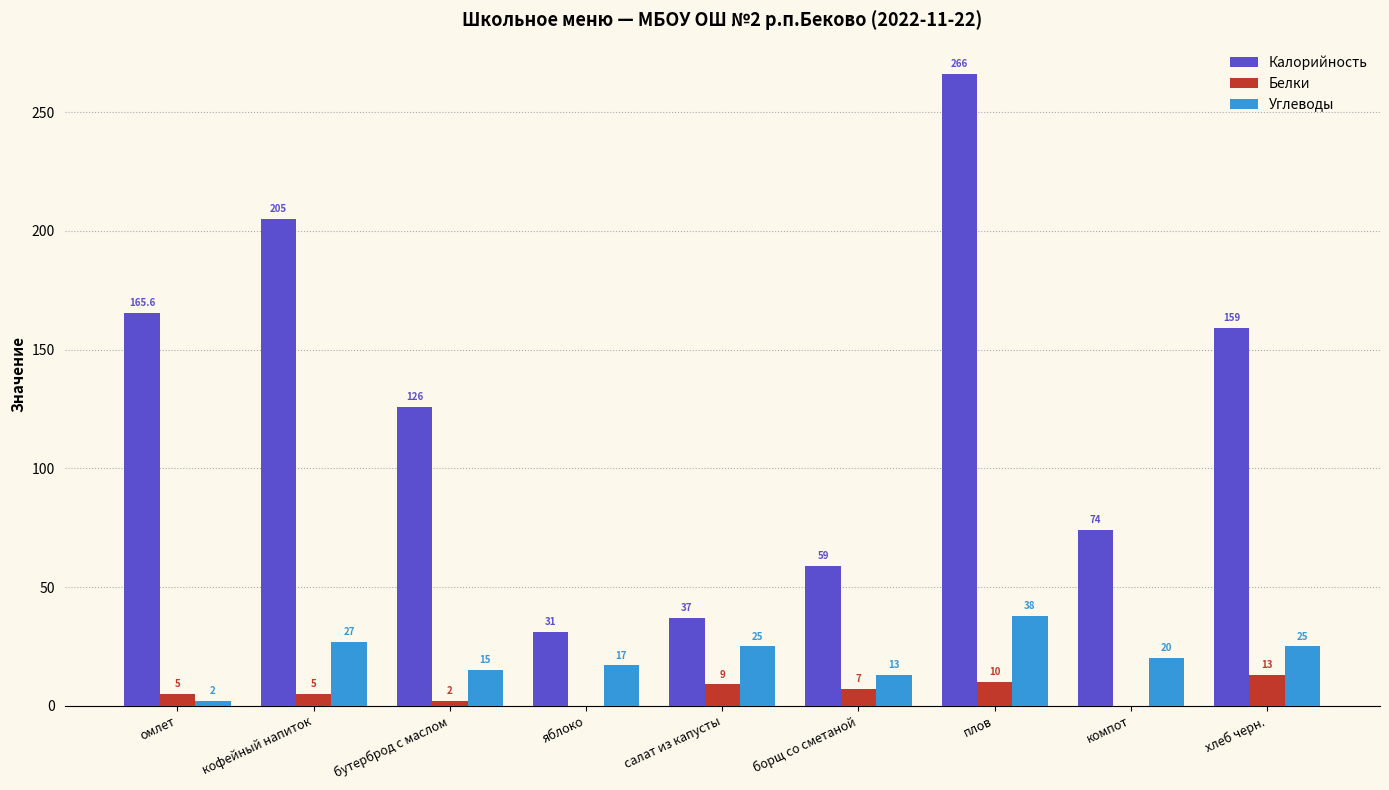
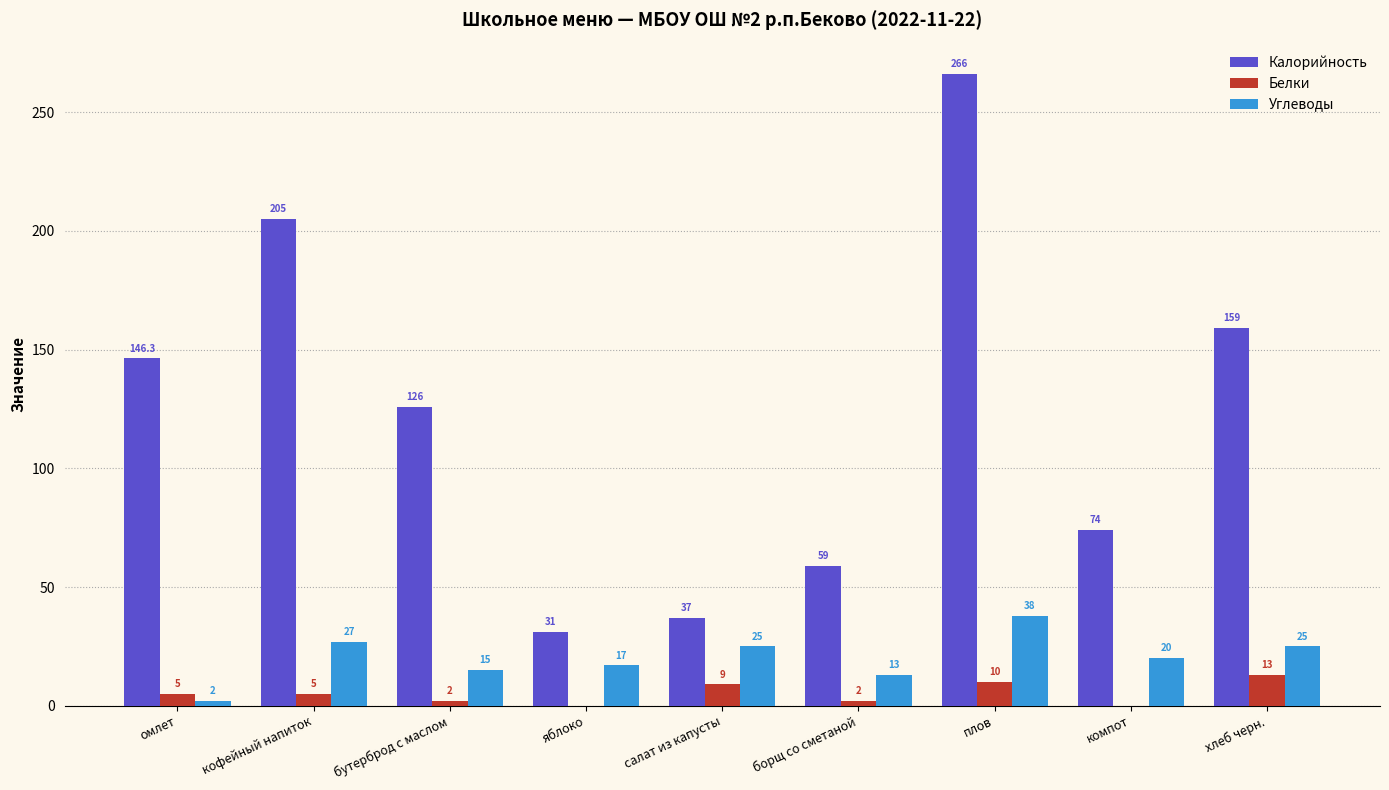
Калорийность, омлет: 165.6 -> 146.3
Белки, борщ со сметаной: 7 -> 2
